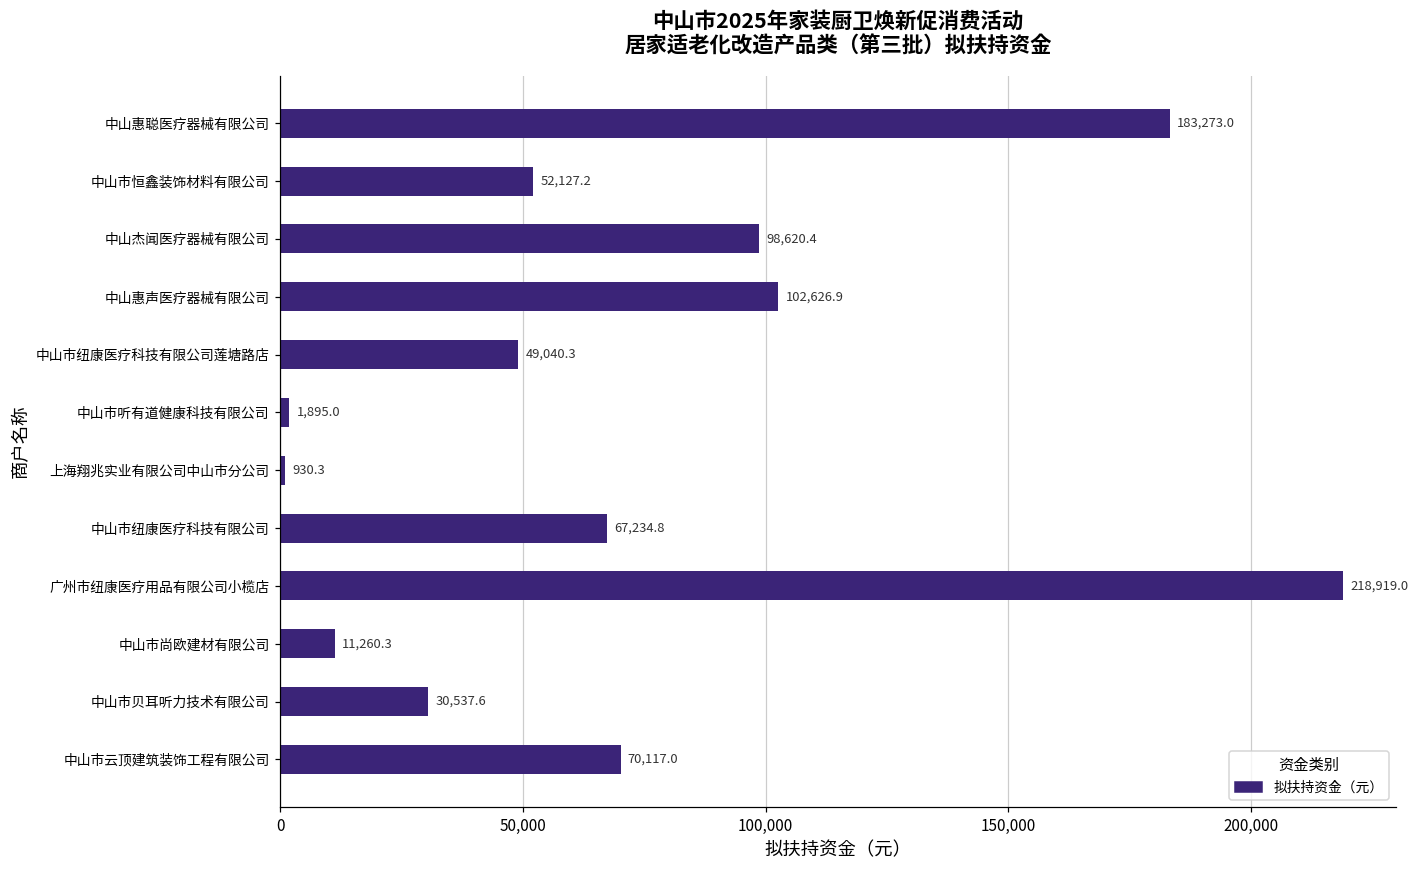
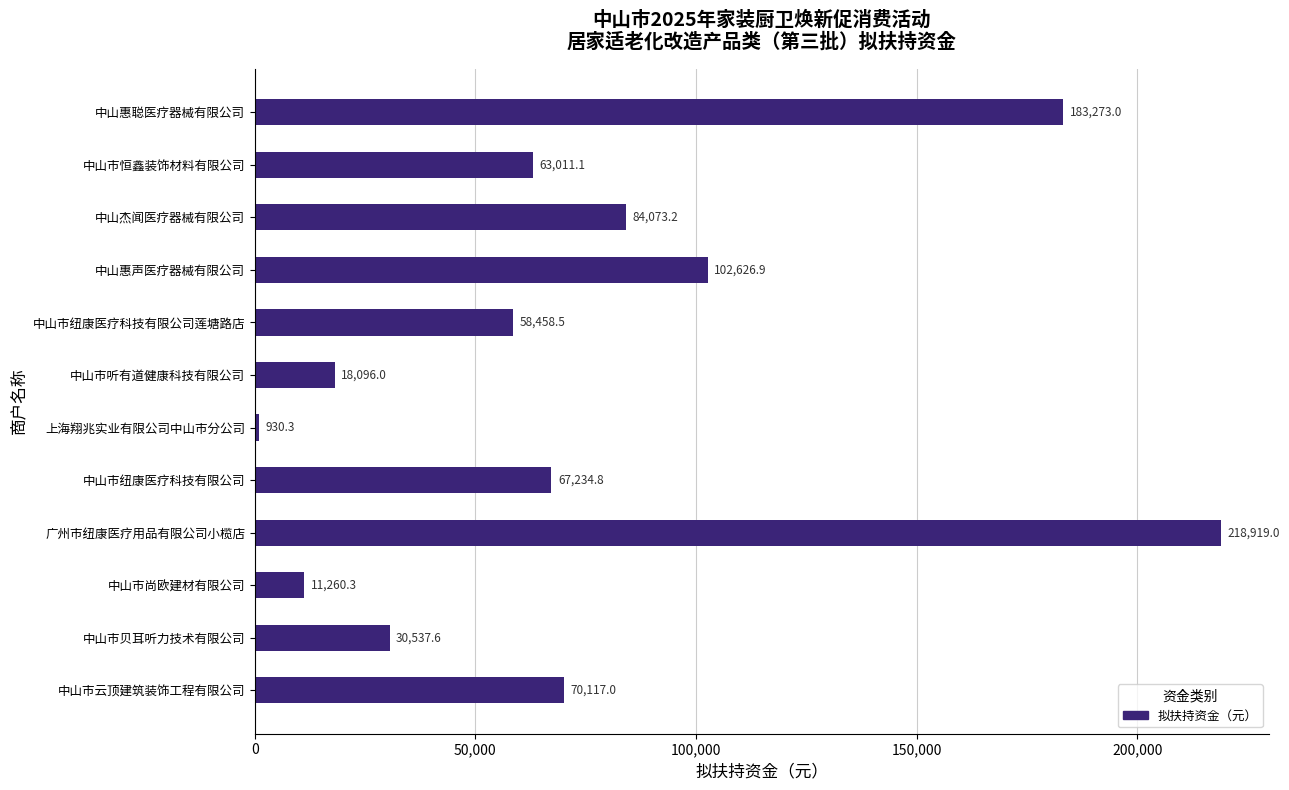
中山市恒鑫装饰材料有限公司: 52,127.2 -> 63,011.1
中山杰闻医疗器械有限公司: 98,620.4 -> 84,073.2
中山市纽康医疗科技有限公司莲塘路店: 49,040.3 -> 58,458.5
中山市听有道健康科技有限公司: 1,895.0 -> 18,096.0
